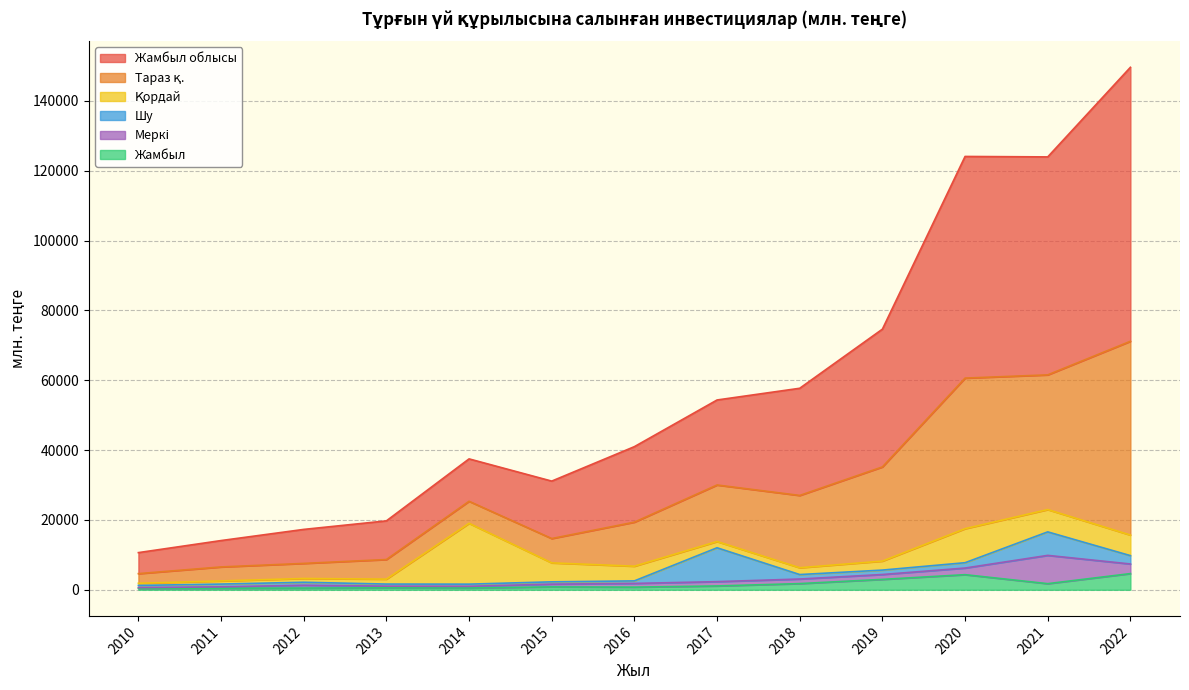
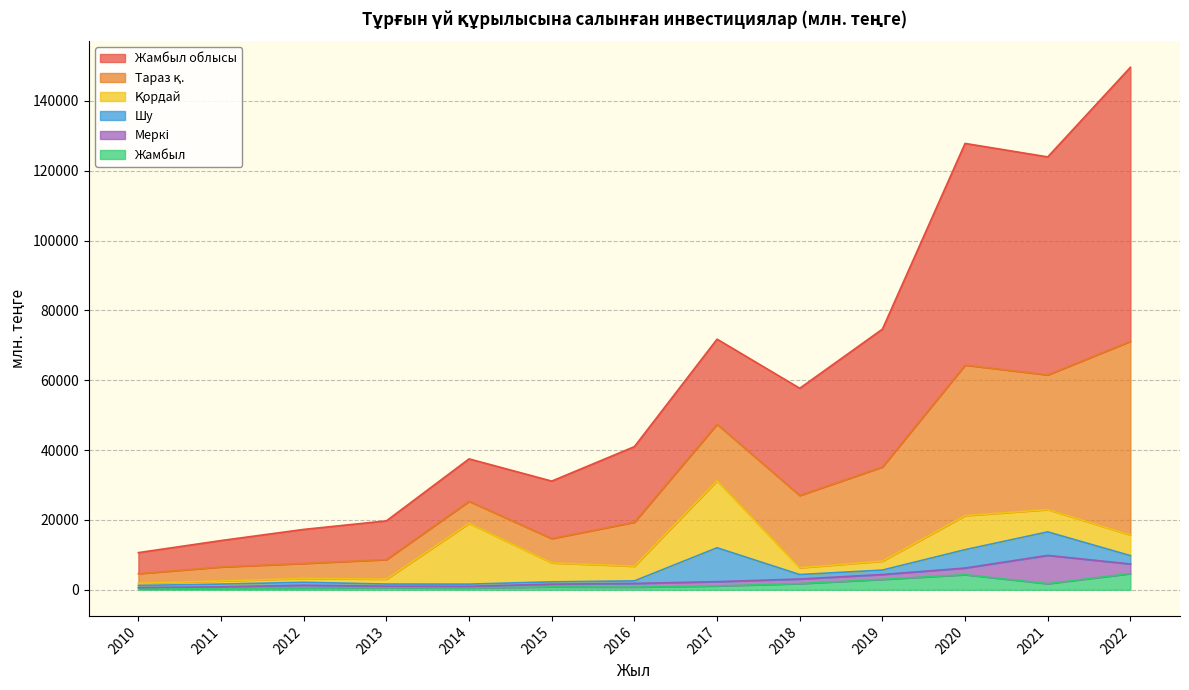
Қордай, 2017: 2000 -> 19000
Шу, 2020: 2000 -> 5000
